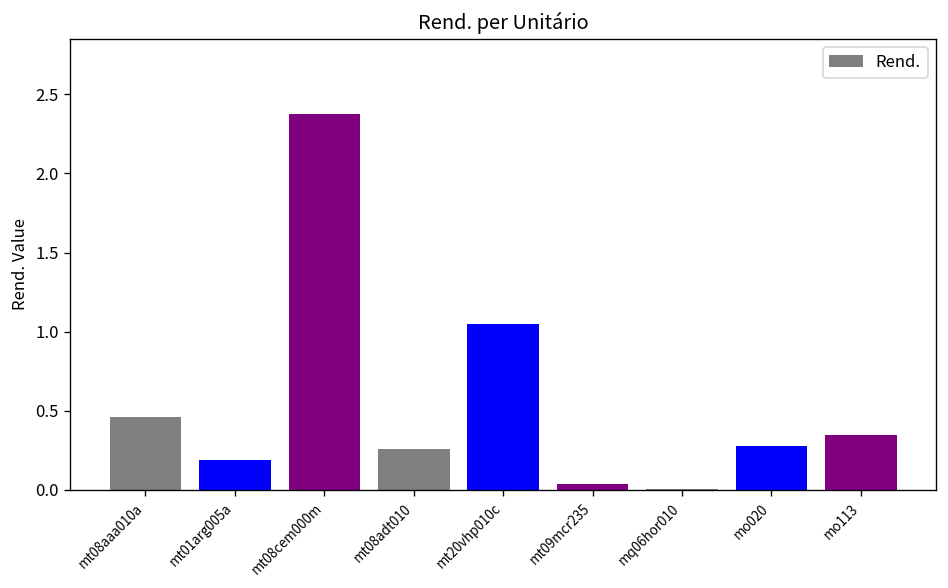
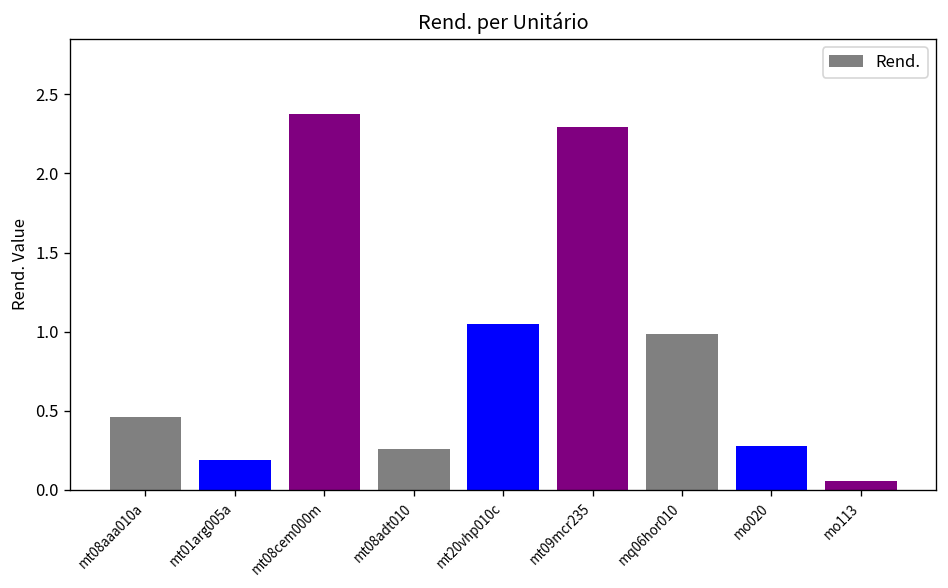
mt09mcr235: 0.04 -> 2.30
mq06hor010: 0.01 -> 0.99
mo113: 0.35 -> 0.06
